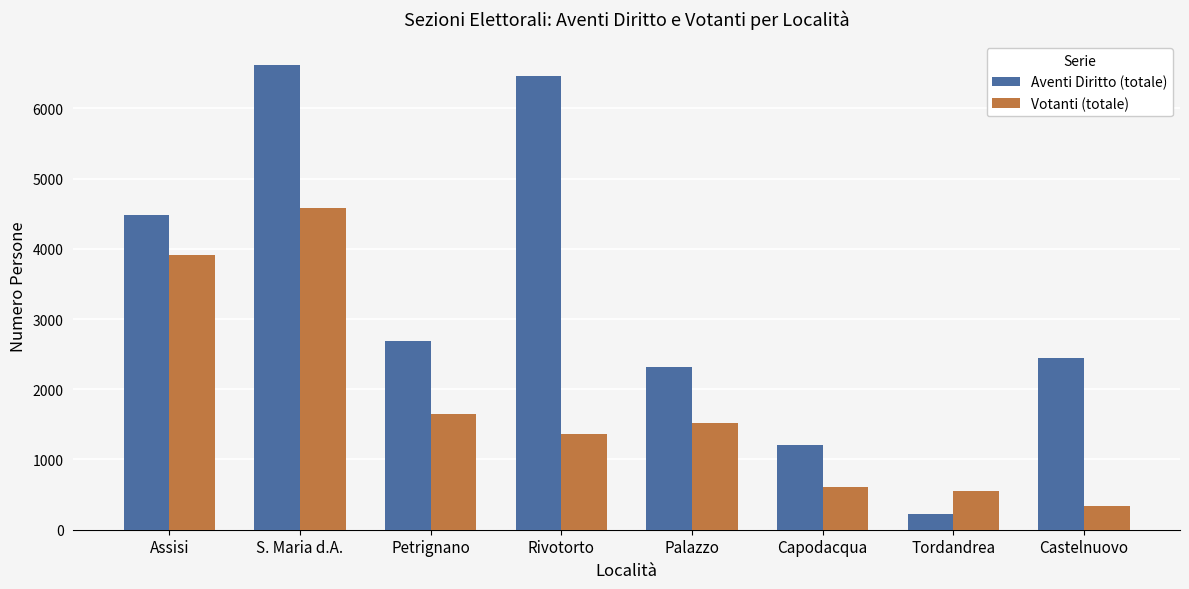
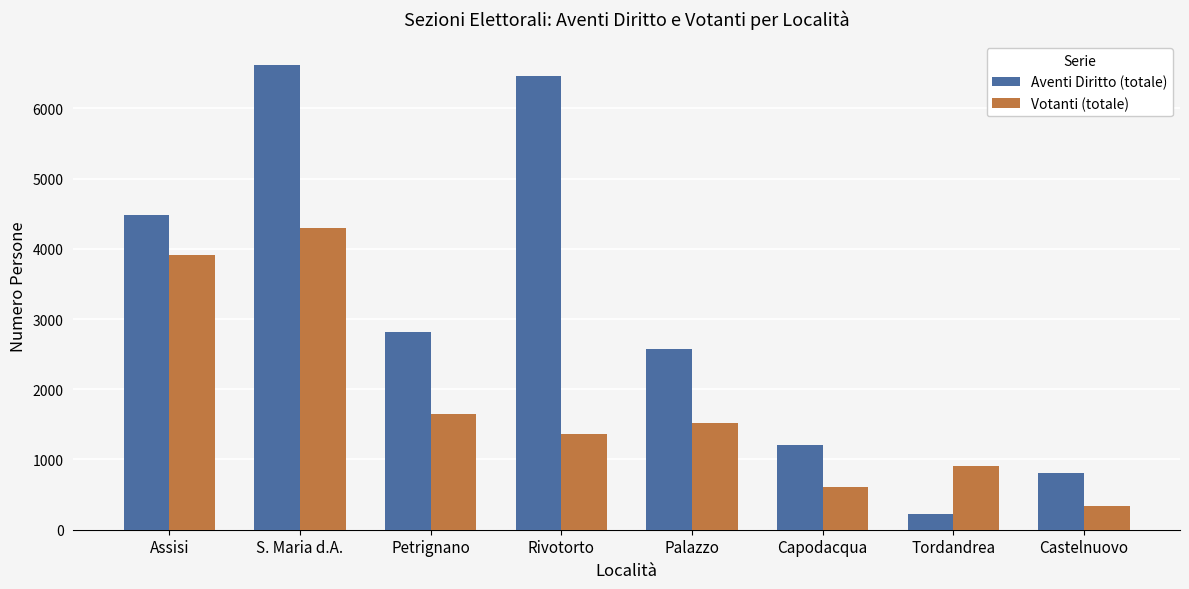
Votanti (totale), S. Maria d.A.: 4600 -> 4300
Aventi Diritto (totale), Petrignano: 2700 -> 2800
Aventi Diritto (totale), Palazzo: 2300 -> 2600
Votanti (totale), Tordandrea: 600 -> 900
Aventi Diritto (totale), Castelnuovo: 2400 -> 800
